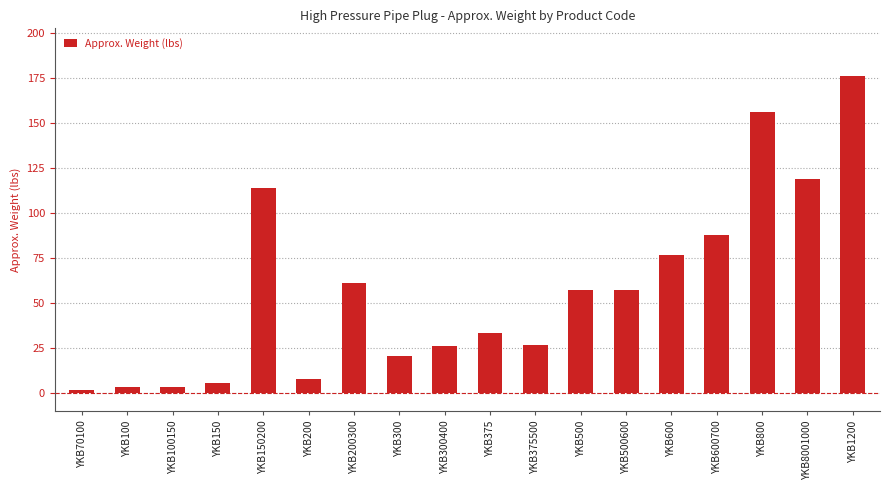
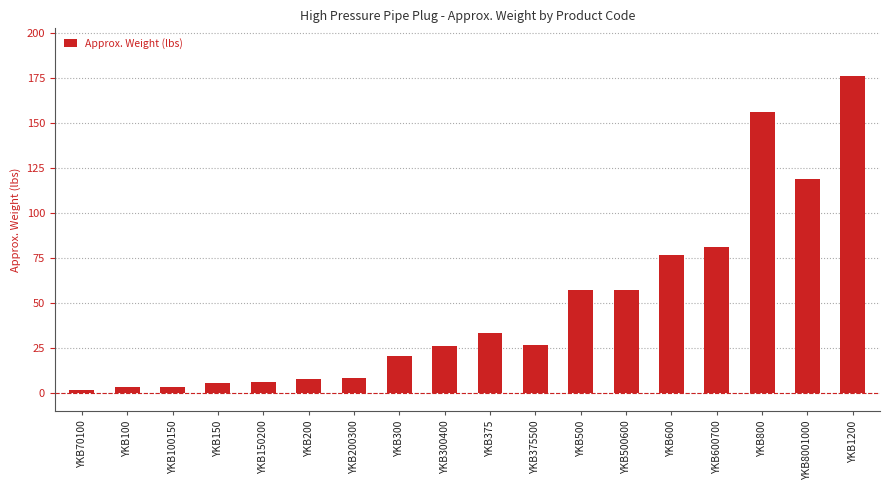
YKB150200: 114 -> 6
YKB200300: 61 -> 9
YKB600700: 88 -> 81
